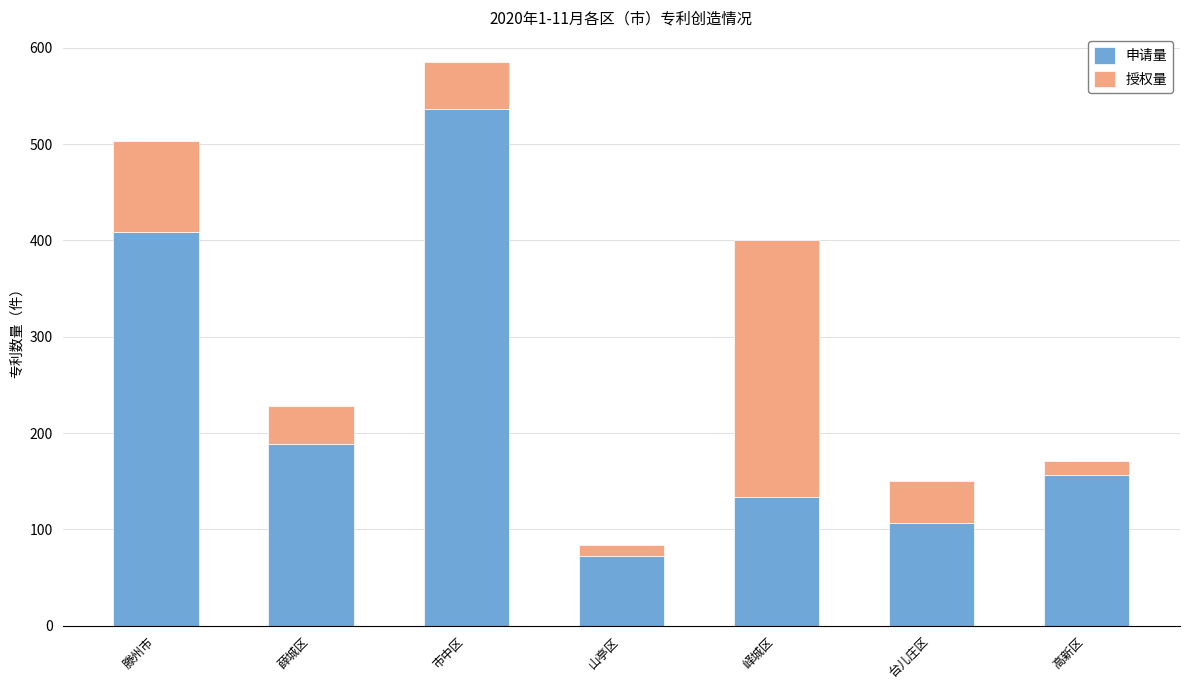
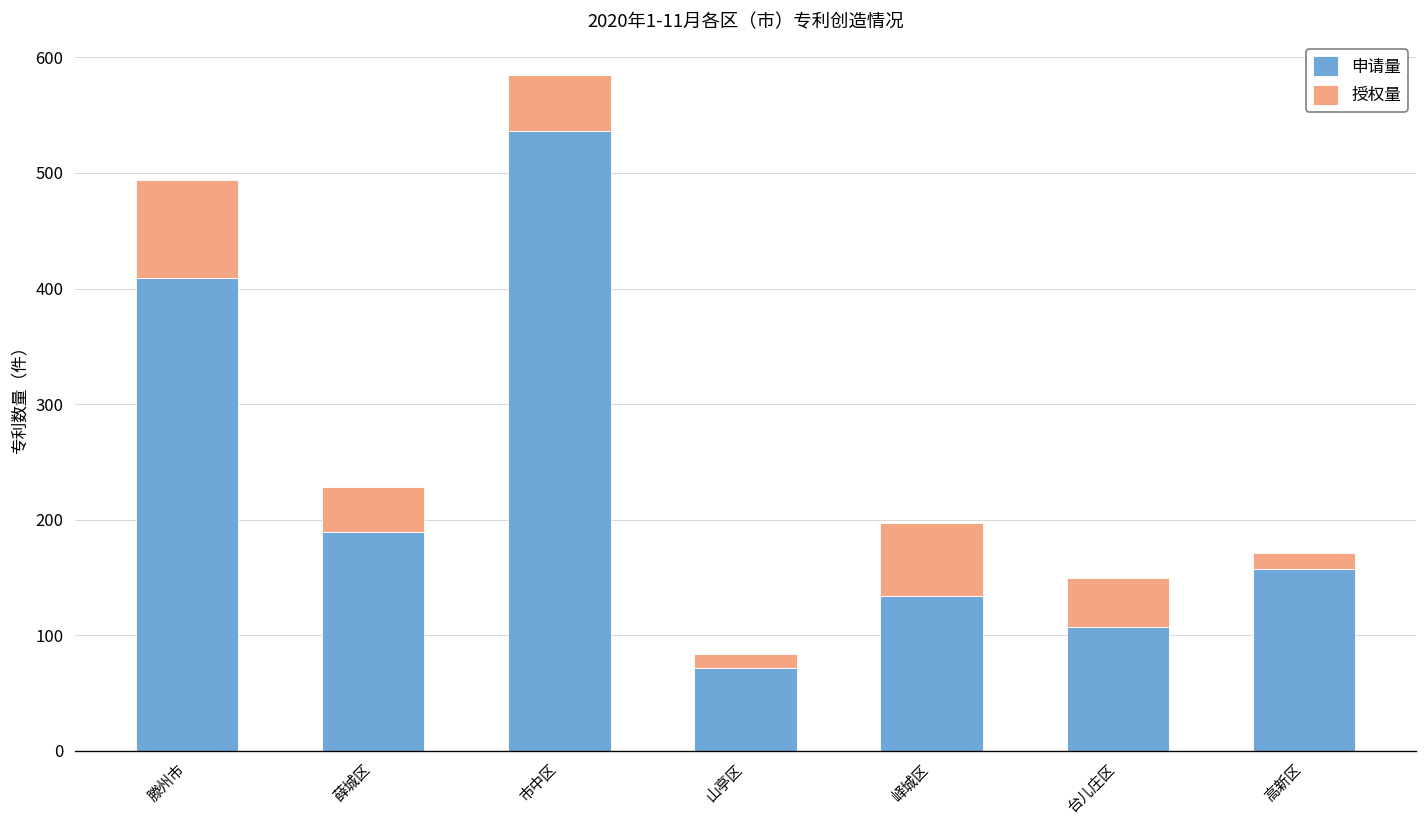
授权量, 滕州市: 94 -> 85
授权量, 峄城区: 270 -> 60
